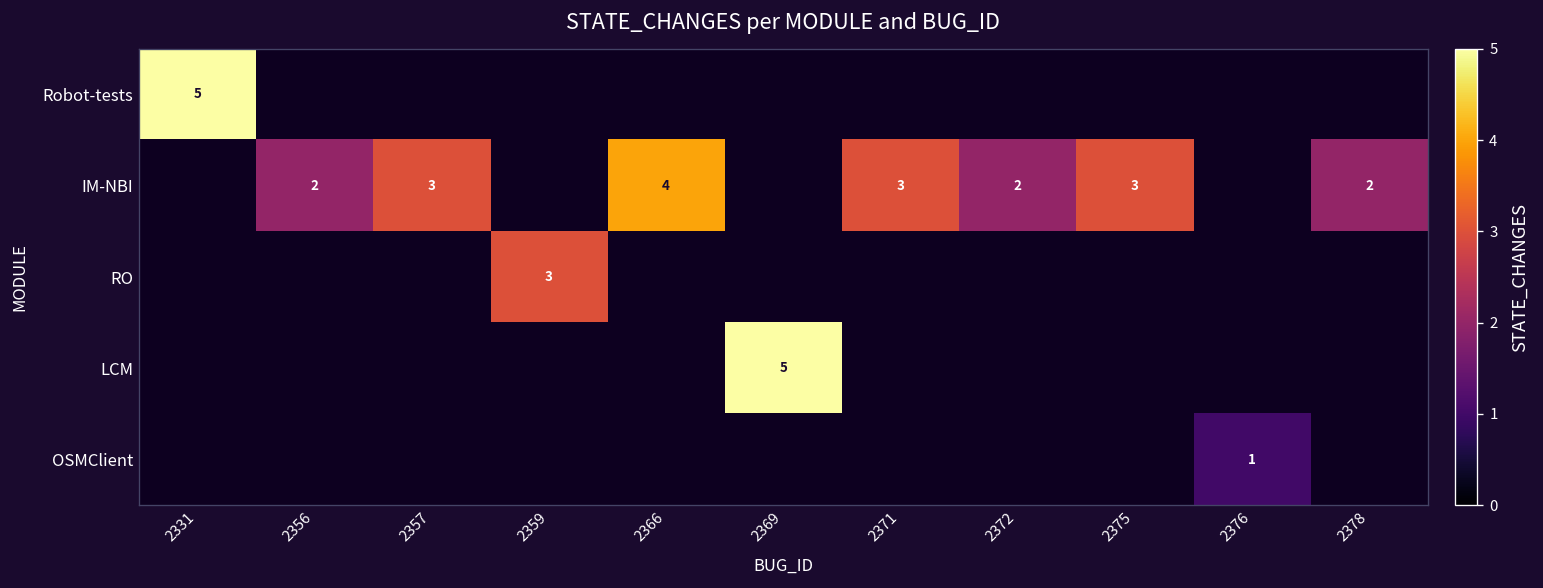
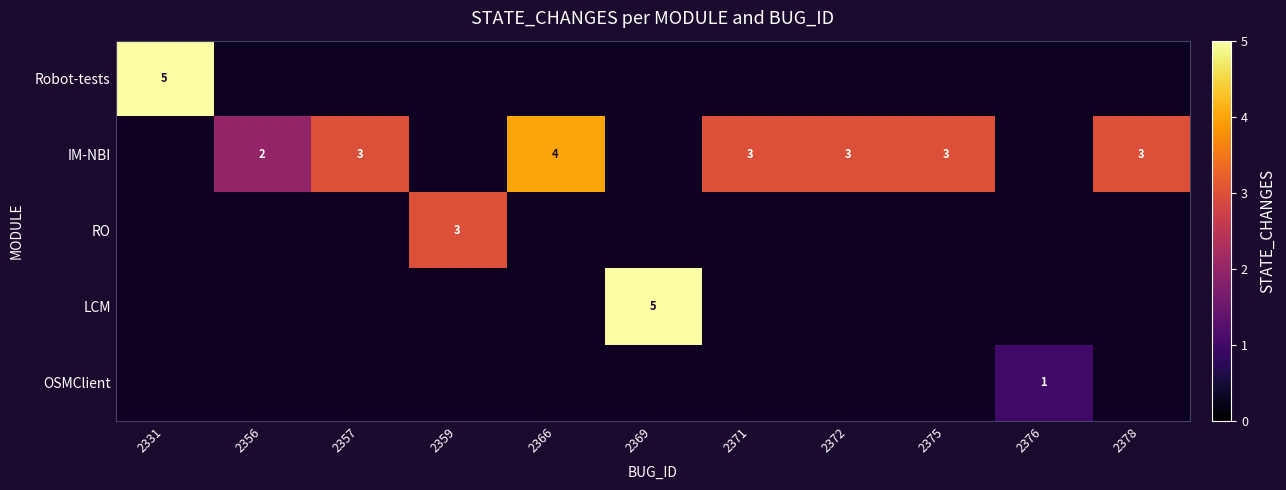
IM-NBI, 2372: 2 -> 3
IM-NBI, 2378: 2 -> 3
